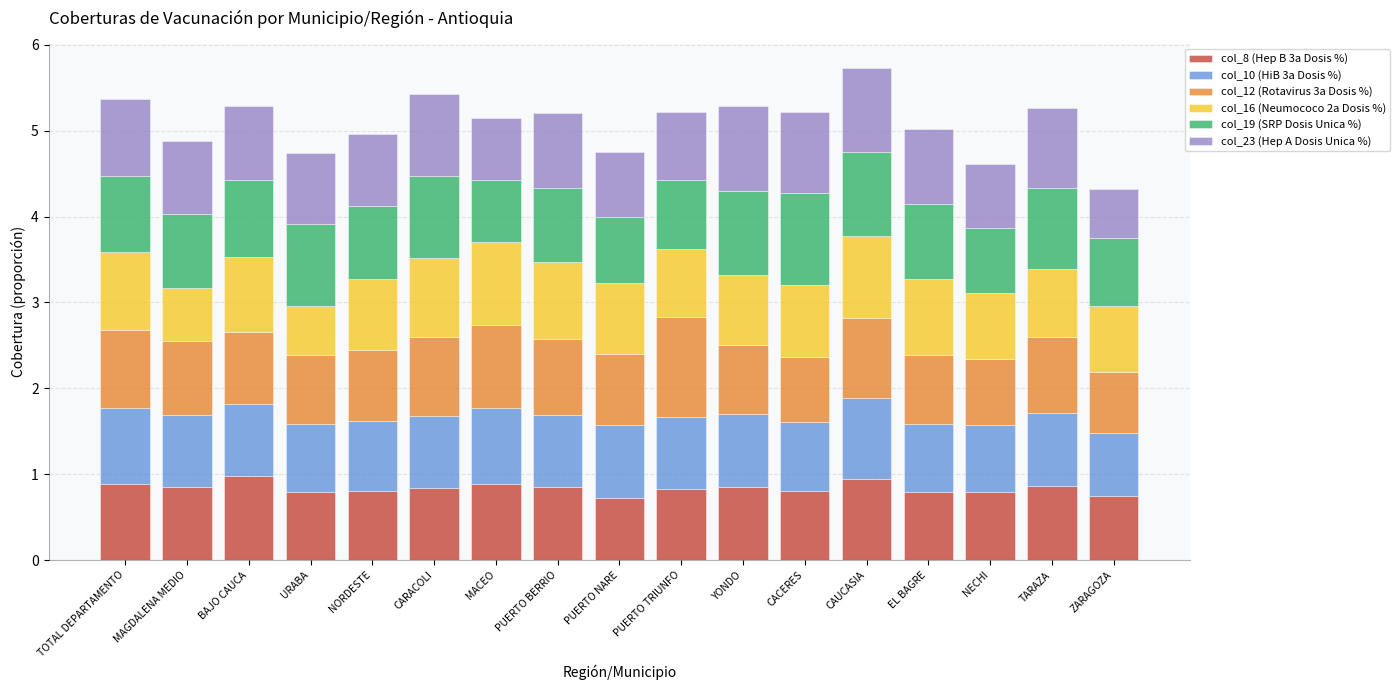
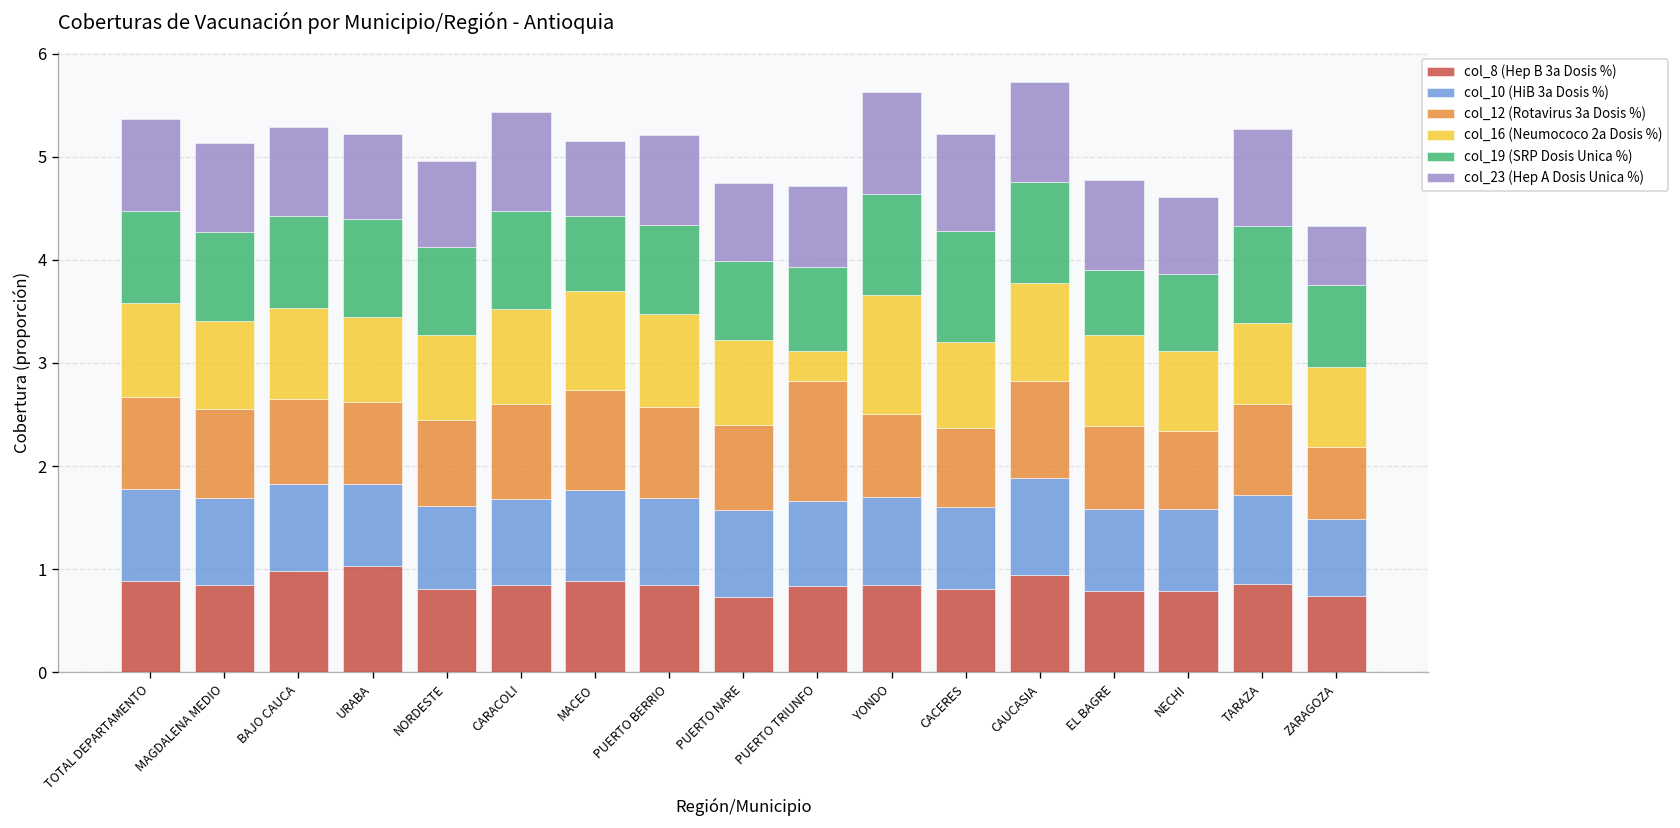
col_16 (Neumococo 2a Dosis %), MAGDALENA MEDIO: 0.6 -> 0.9
col_8 (Hep B 3a Dosis %), URABA: 0.8 -> 1.0
col_16 (Neumococo 2a Dosis %), URABA: 0.6 -> 0.8
col_16 (Neumococo 2a Dosis %), PUERTO TRIUNFO: 0.8 -> 0.3
col_16 (Neumococo 2a Dosis %), YONDO: 0.8 -> 1.2
col_19 (SRP Dosis Unica %), EL BAGRE: 0.9 -> 0.6
